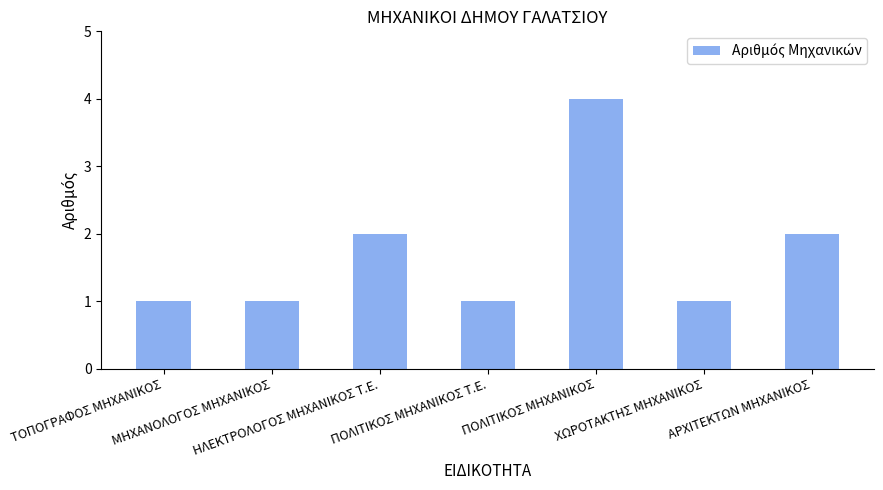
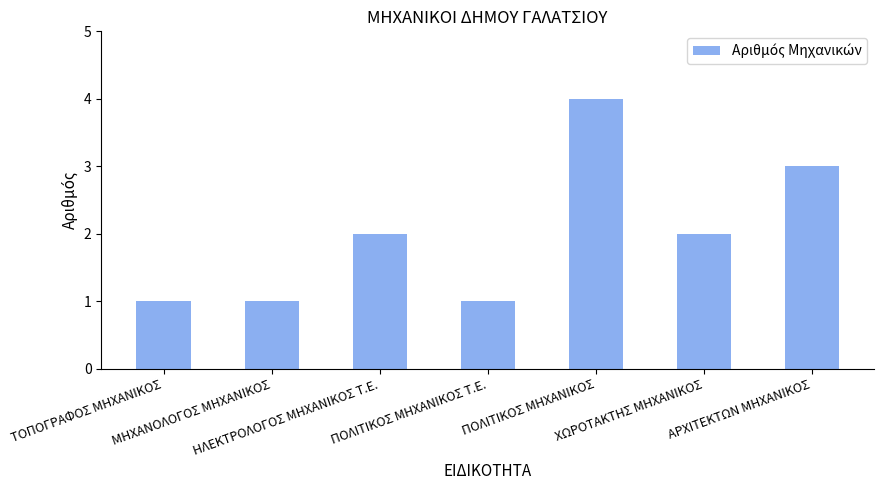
ΧΩΡΟΤΑΚΤΗΣ ΜΗΧΑΝΙΚΟΣ: 1 -> 2
ΑΡΧΙΤΕΚΤΩΝ ΜΗΧΑΝΙΚΟΣ: 2 -> 3
